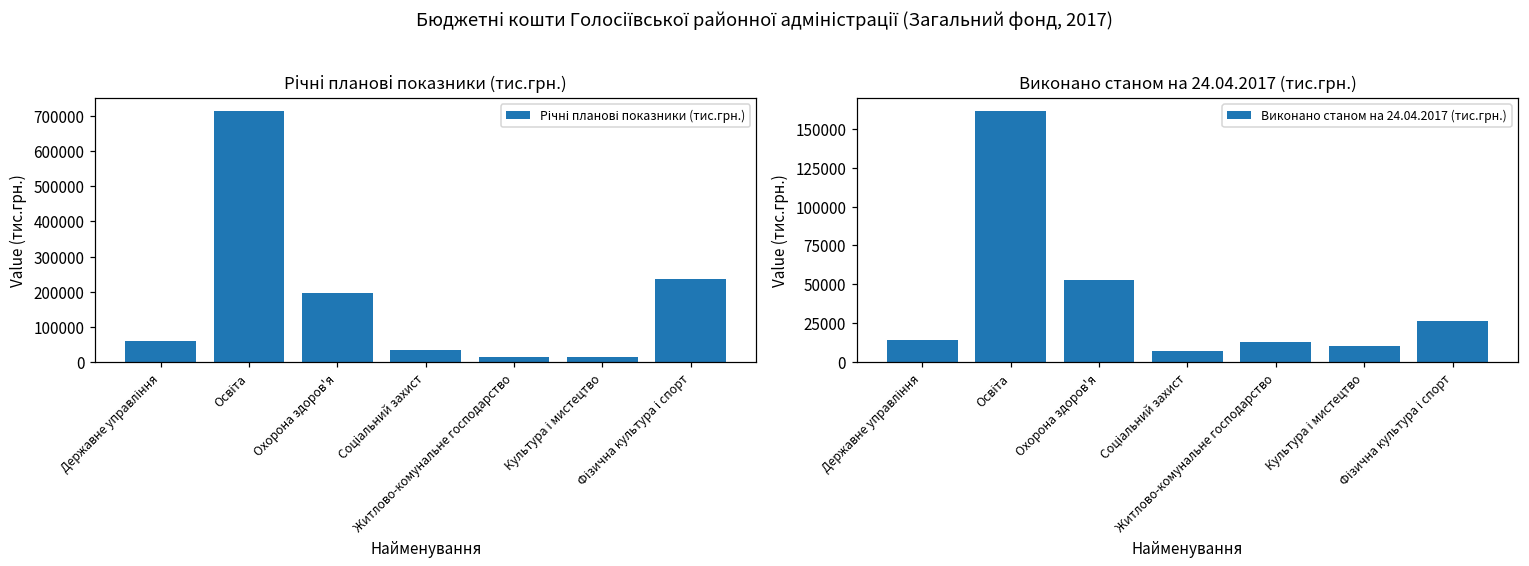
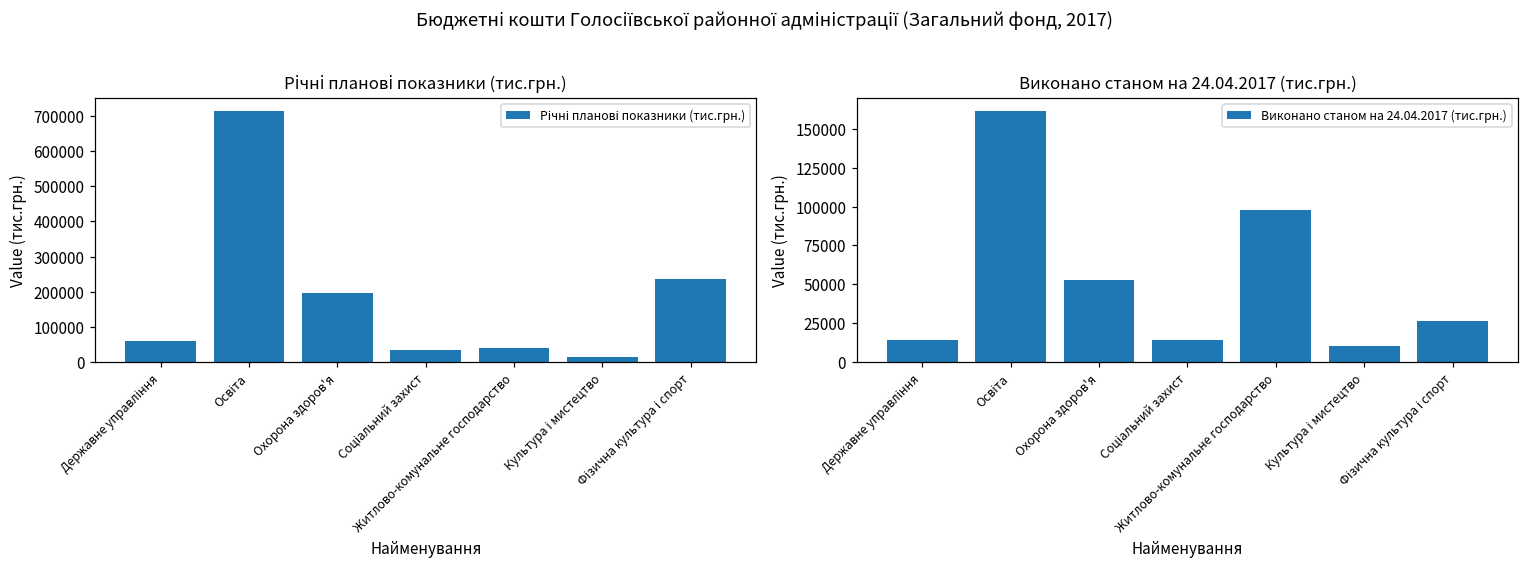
Річні планові показники (тис.грн.), Житлово-комунальне господарство: 10000 -> 40000
Виконано станом на 24.04.2017 (тис.грн.), Соціальний захист: 7000 -> 14000
Виконано станом на 24.04.2017 (тис.грн.), Житлово-комунальне господарство: 13000 -> 98000
